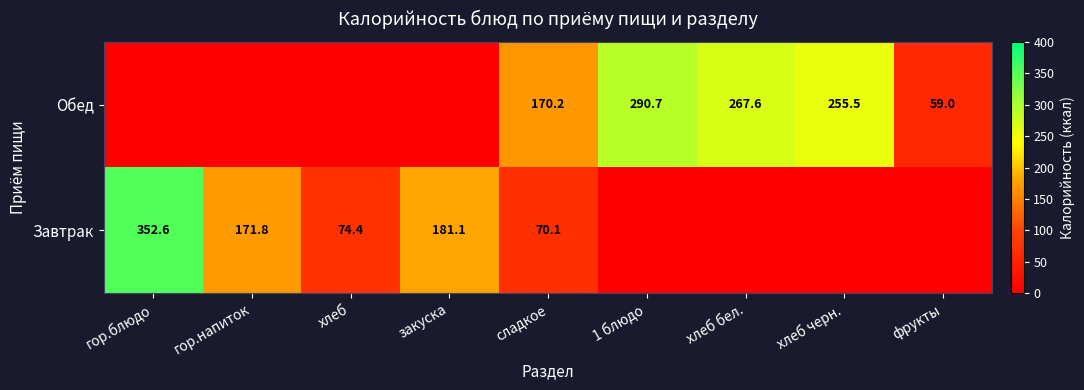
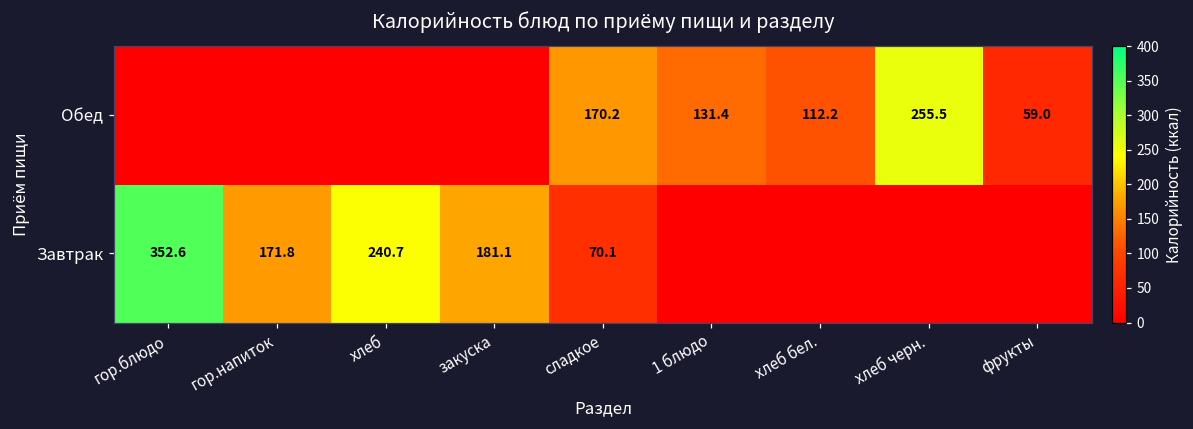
Обед, 1 блюдо: 290.7 -> 131.4
Обед, хлеб бел.: 267.6 -> 112.2
Завтрак, хлеб: 74.4 -> 240.7
